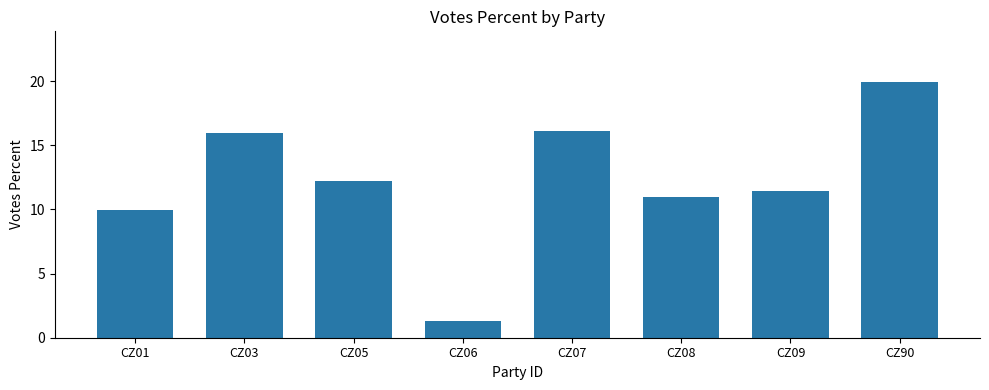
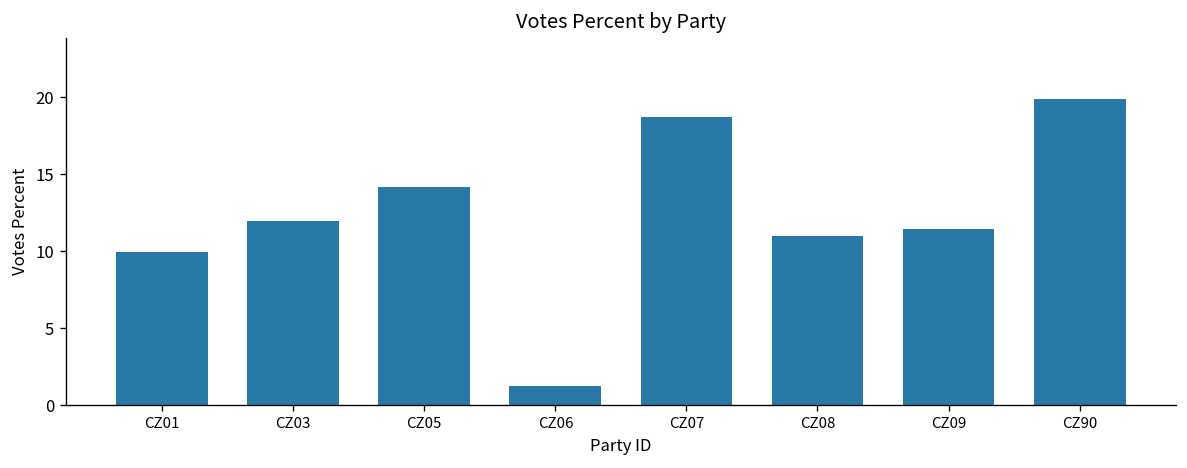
CZ03: 16.0 -> 12.0
CZ05: 12.2 -> 14.2
CZ07: 16.1 -> 18.7
